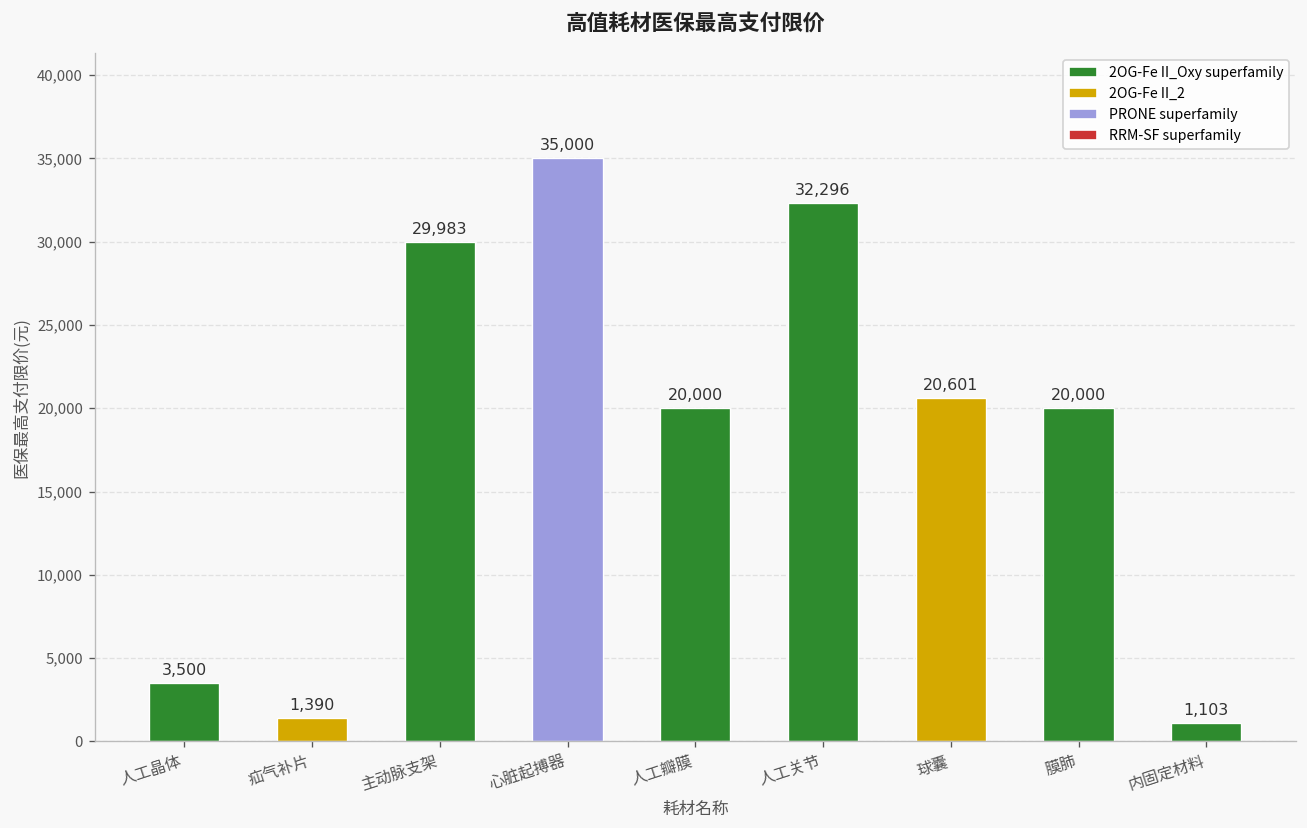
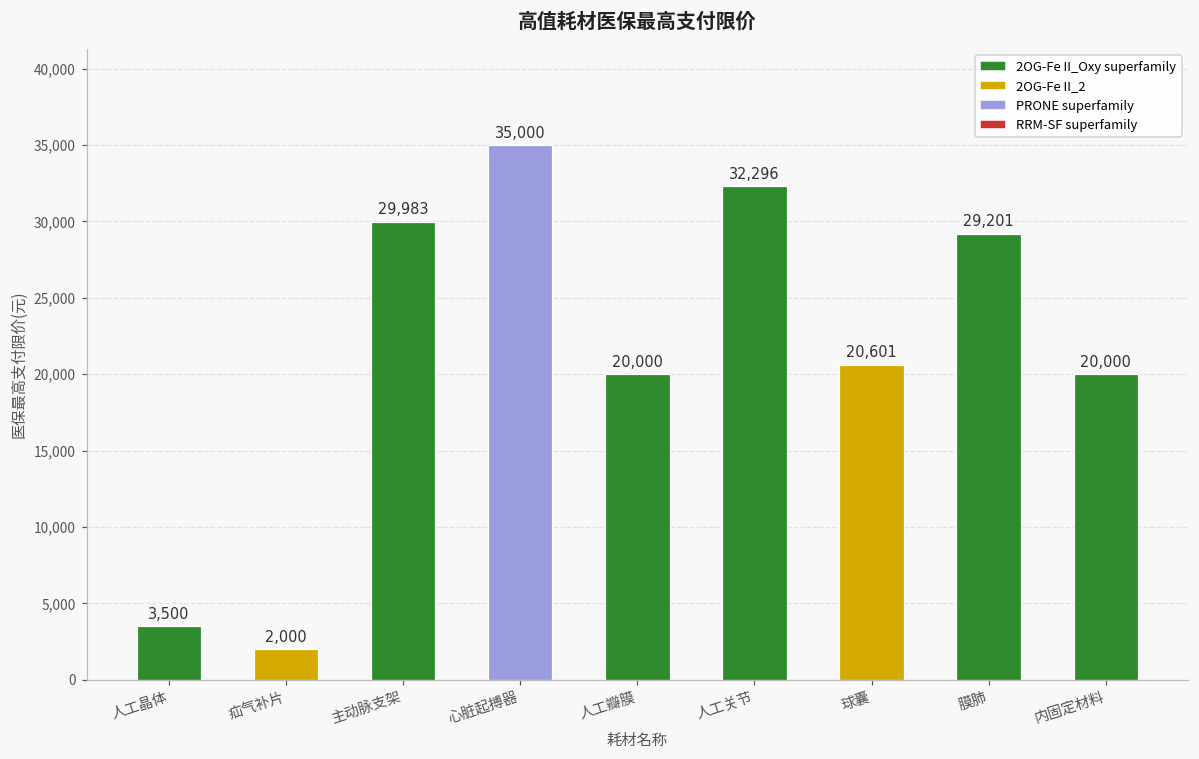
疝气补片: 1,390 -> 2,000
膜肺: 20,000 -> 29,201
内固定材料: 1,103 -> 20,000
